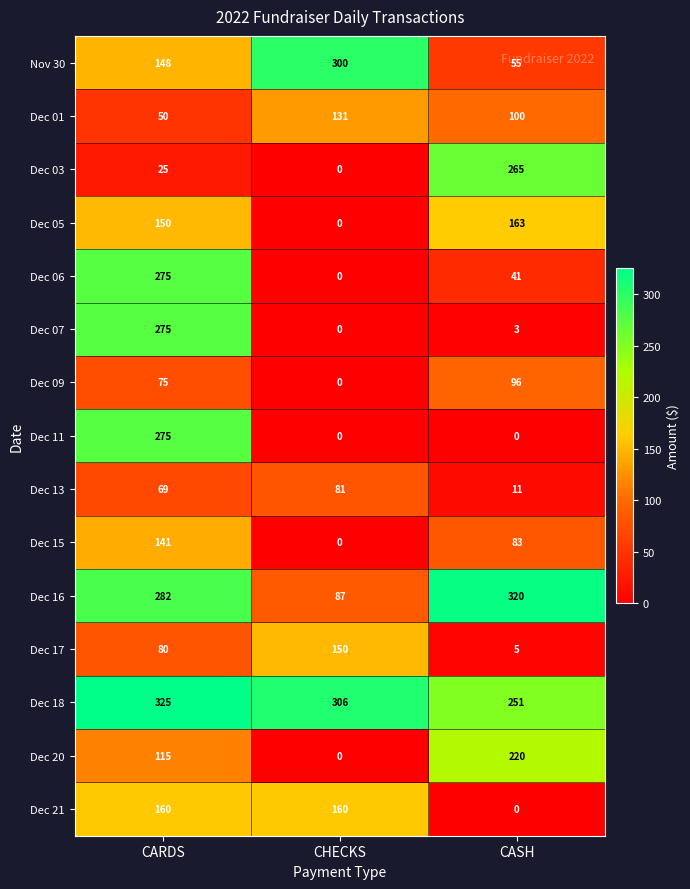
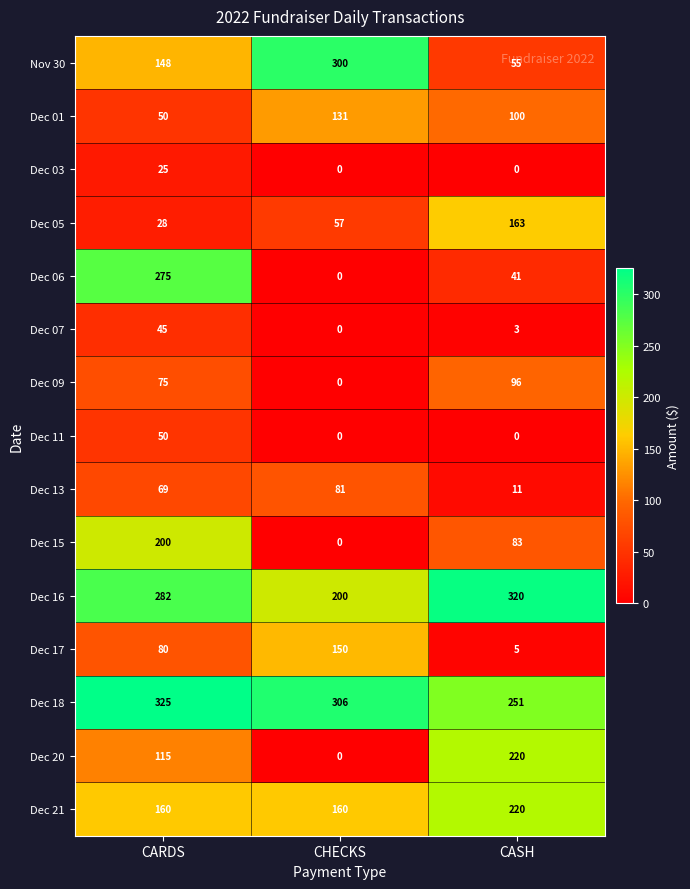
Dec 03, CASH: 265 -> 0
Dec 05, CARDS: 150 -> 28
Dec 05, CHECKS: 0 -> 57
Dec 07, CARDS: 275 -> 45
Dec 11, CARDS: 275 -> 50
Dec 15, CARDS: 141 -> 200
Dec 16, CHECKS: 87 -> 200
Dec 21, CASH: 0 -> 220
